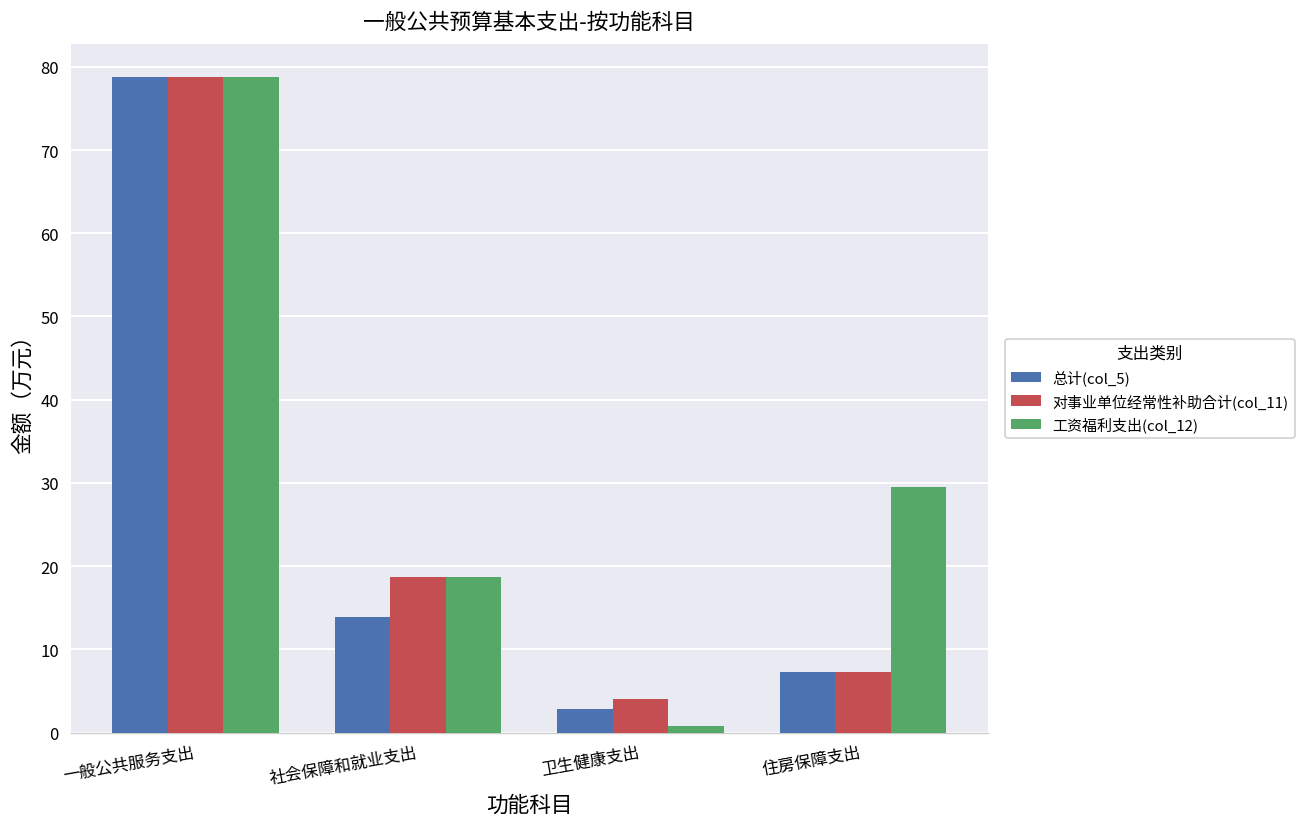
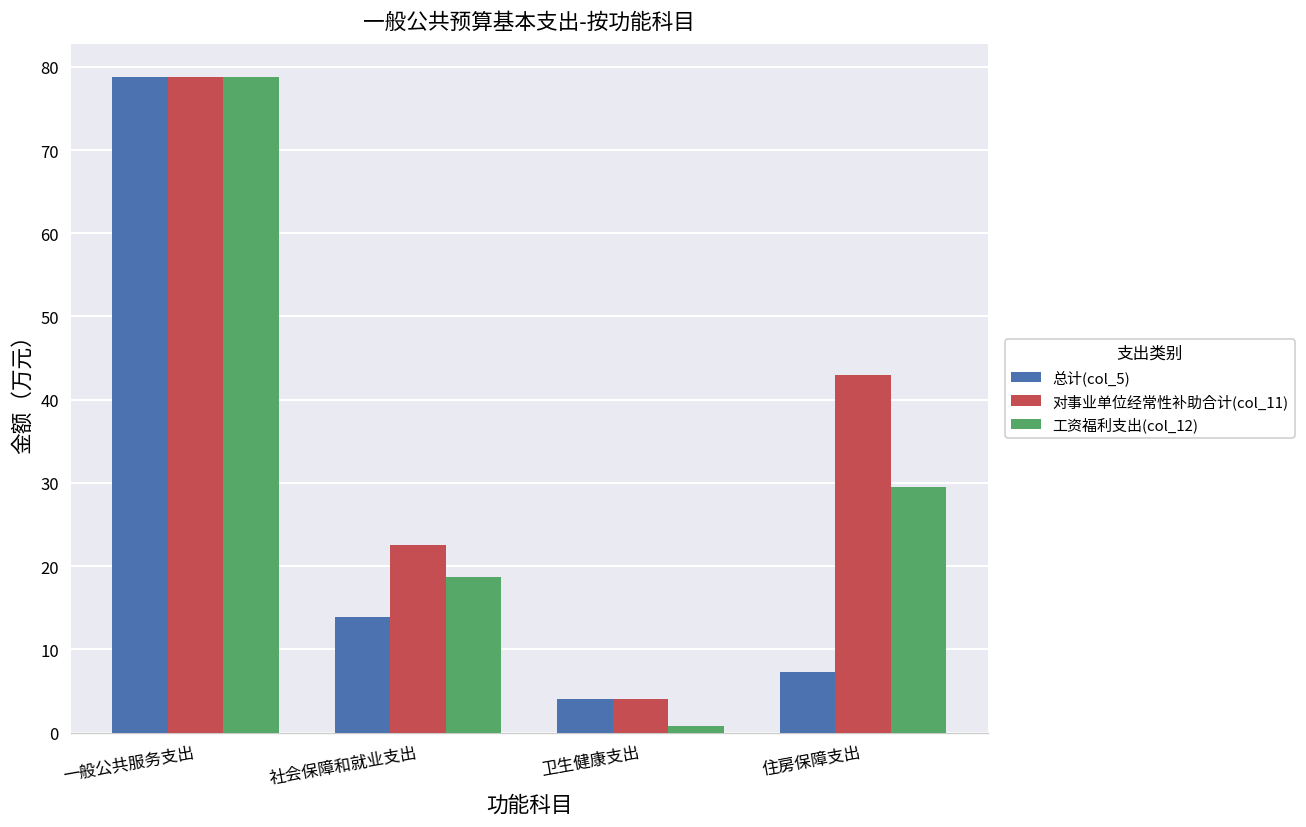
对事业单位经常性补助合计(col_11), 社会保障和就业支出: 19 -> 23
总计(col_5), 卫生健康支出: 3 -> 4
对事业单位经常性补助合计(col_11), 住房保障支出: 7 -> 43
